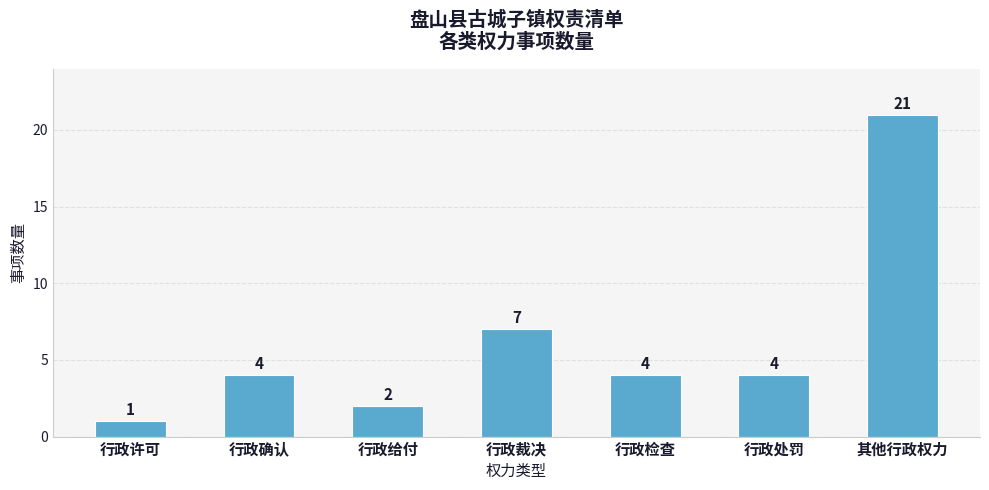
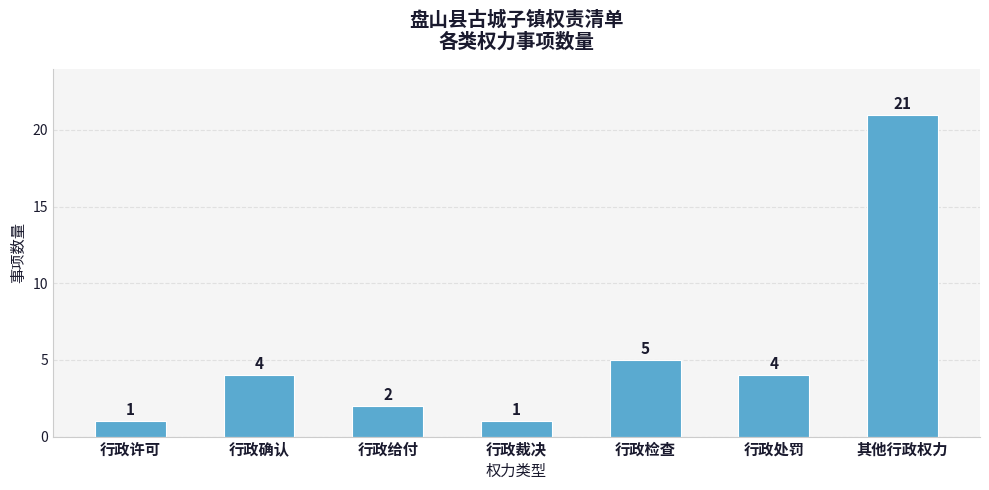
行政裁决: 7 -> 1
行政检查: 4 -> 5
